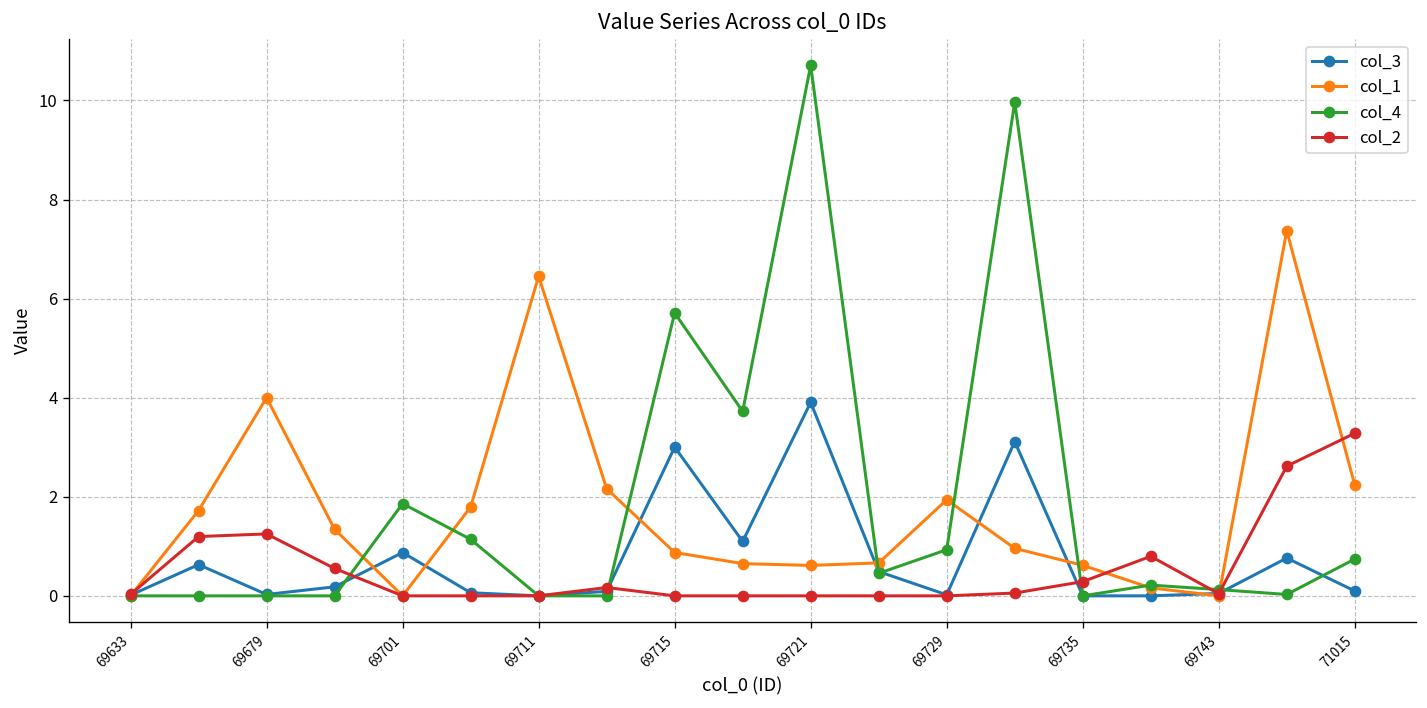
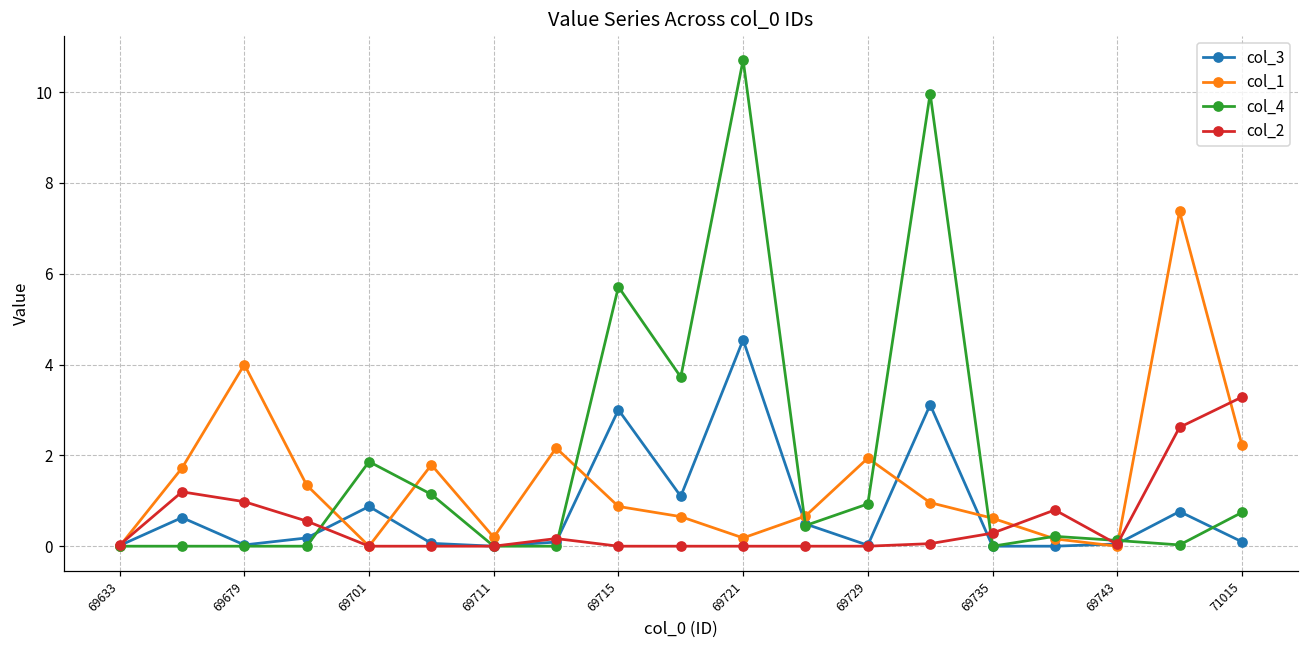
col_2, 69679: 1.3 -> 1.0
col_1, 69711: 6.5 -> 0.2
col_3, 69721: 3.9 -> 4.5
col_1, 69721: 0.6 -> 0.2
